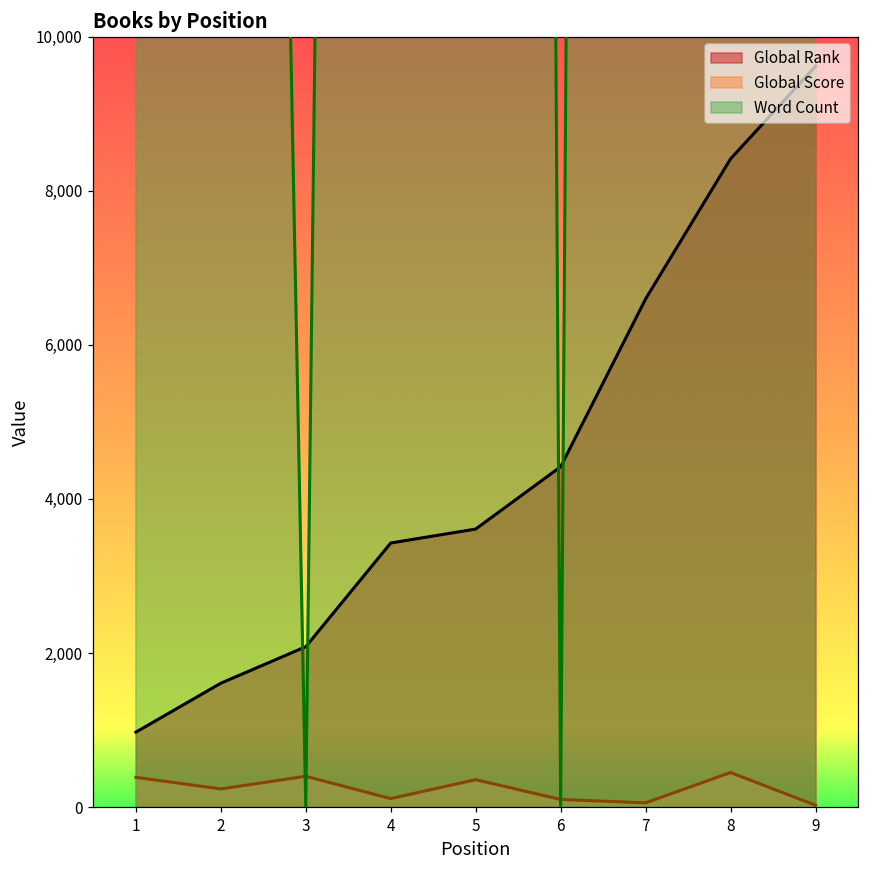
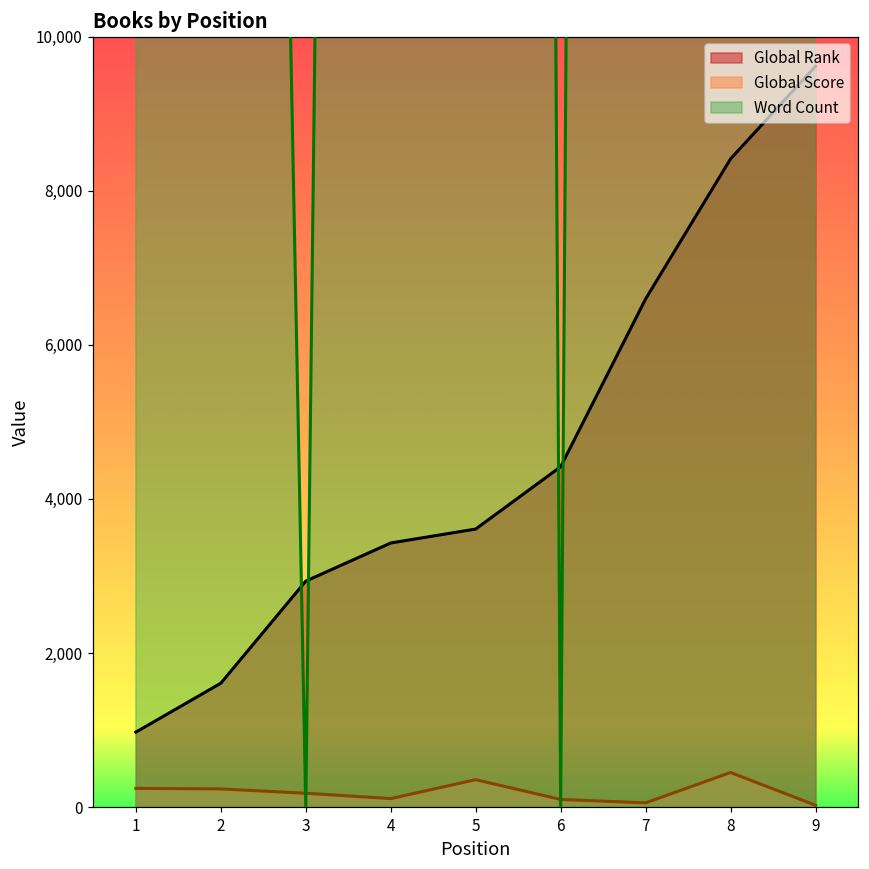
Global Score, 1: 400 -> 200
Global Rank, 3: 2,100 -> 2,900
Global Score, 3: 400 -> 200
